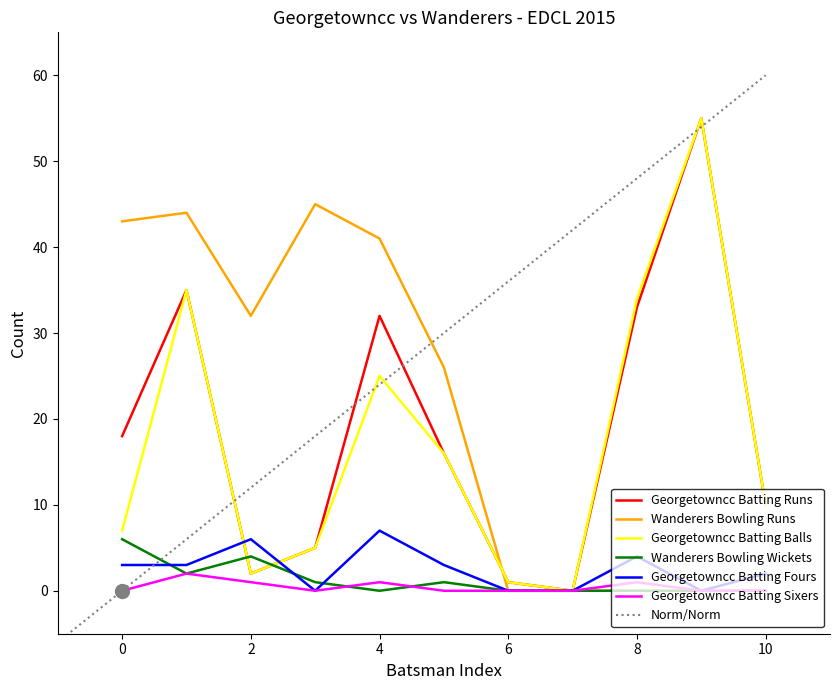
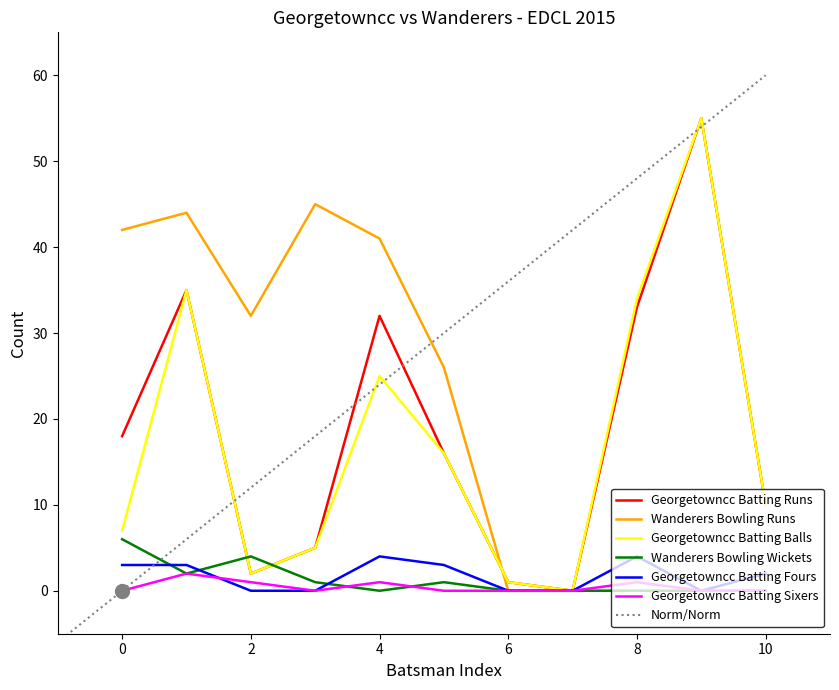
Wanderers Bowling Runs, 0: 43 -> 42
Georgetowncc Batting Fours, 2: 6 -> 0
Georgetowncc Batting Fours, 4: 7 -> 4
